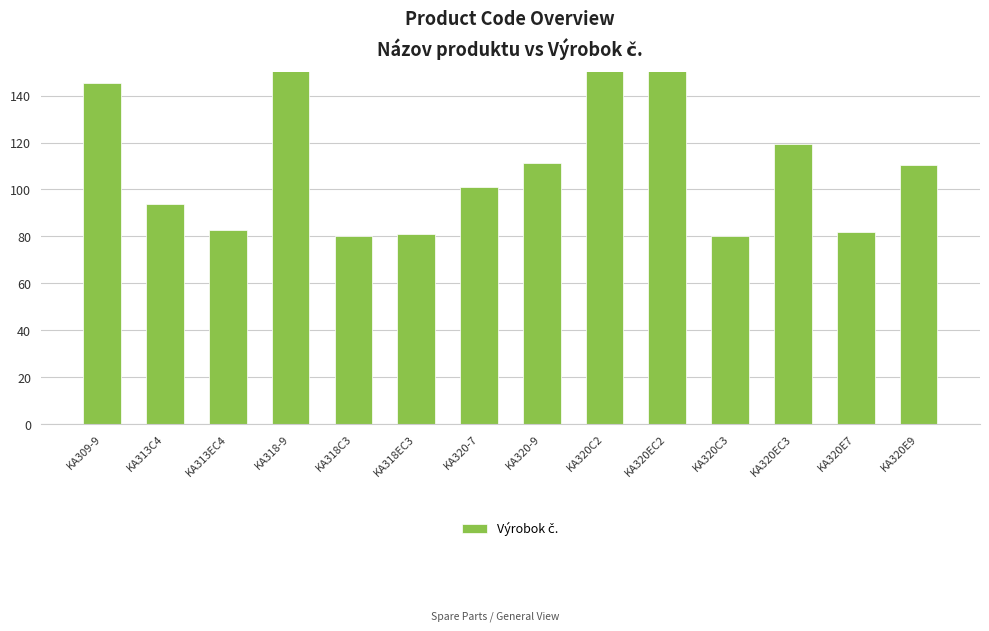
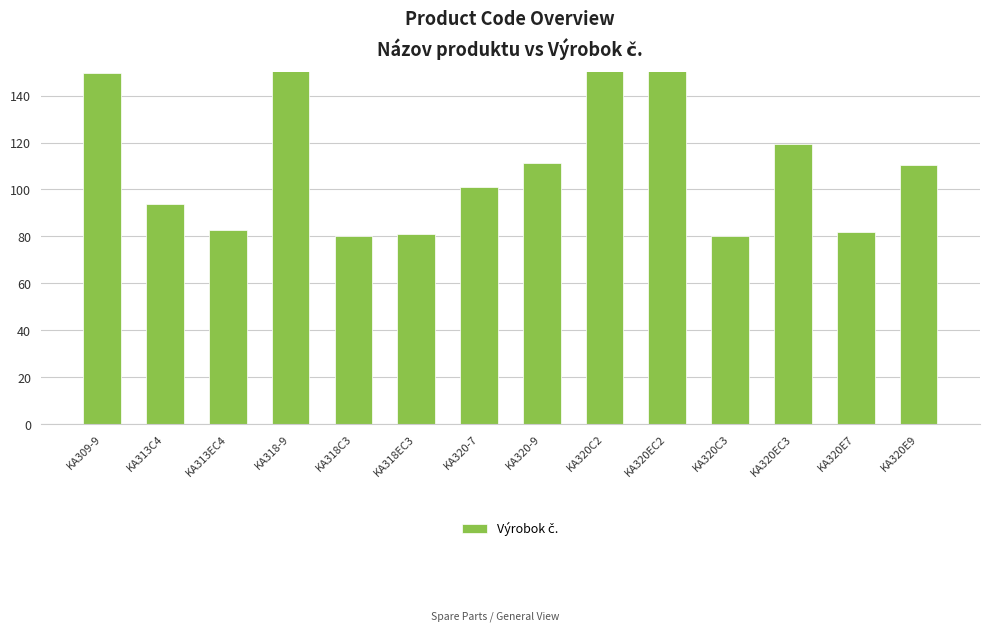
KA309-9: 145 -> 149
